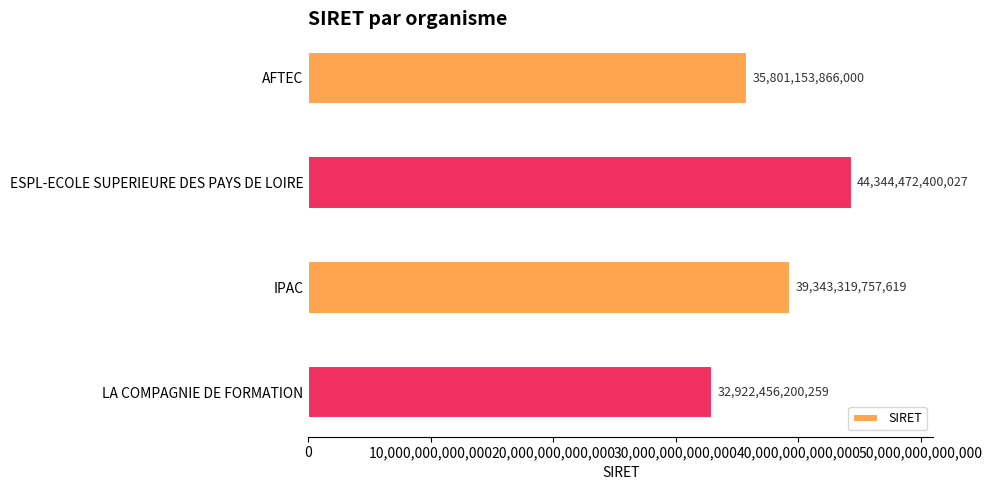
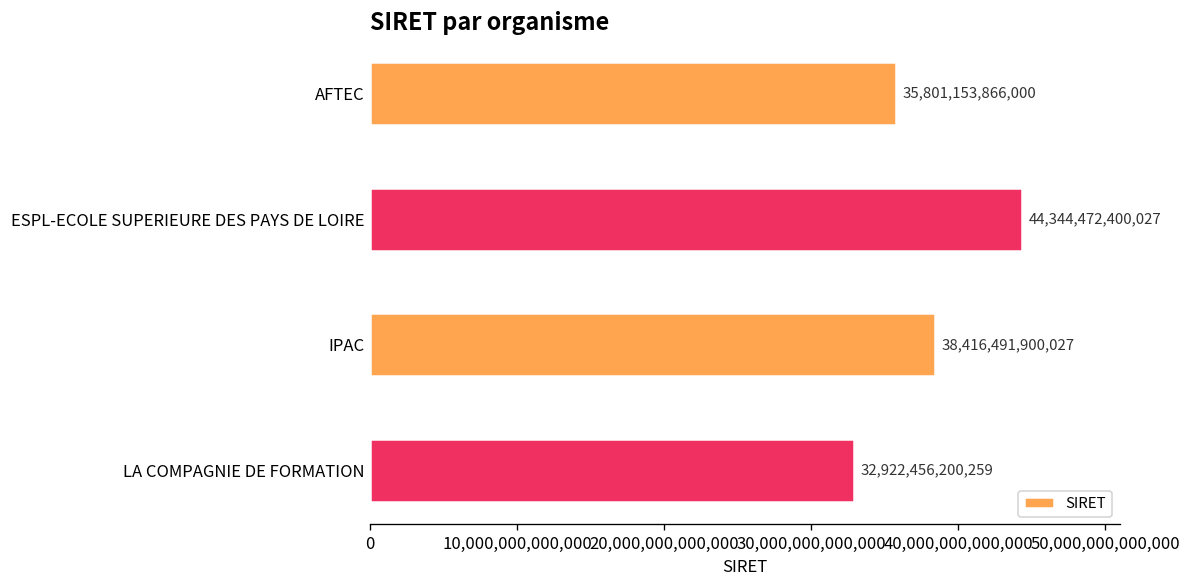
IPAC: 39,343,319,757,619 -> 38,416,491,900,027
